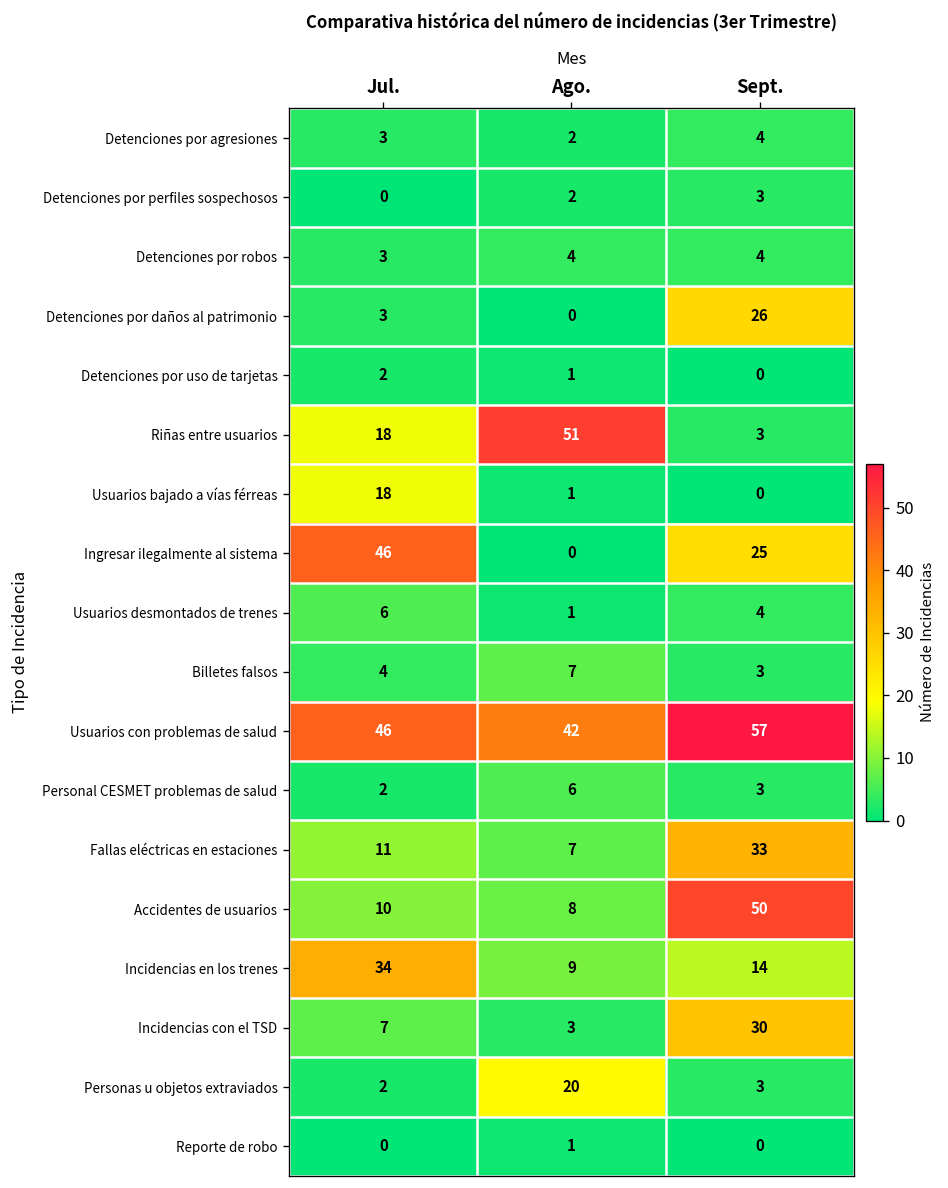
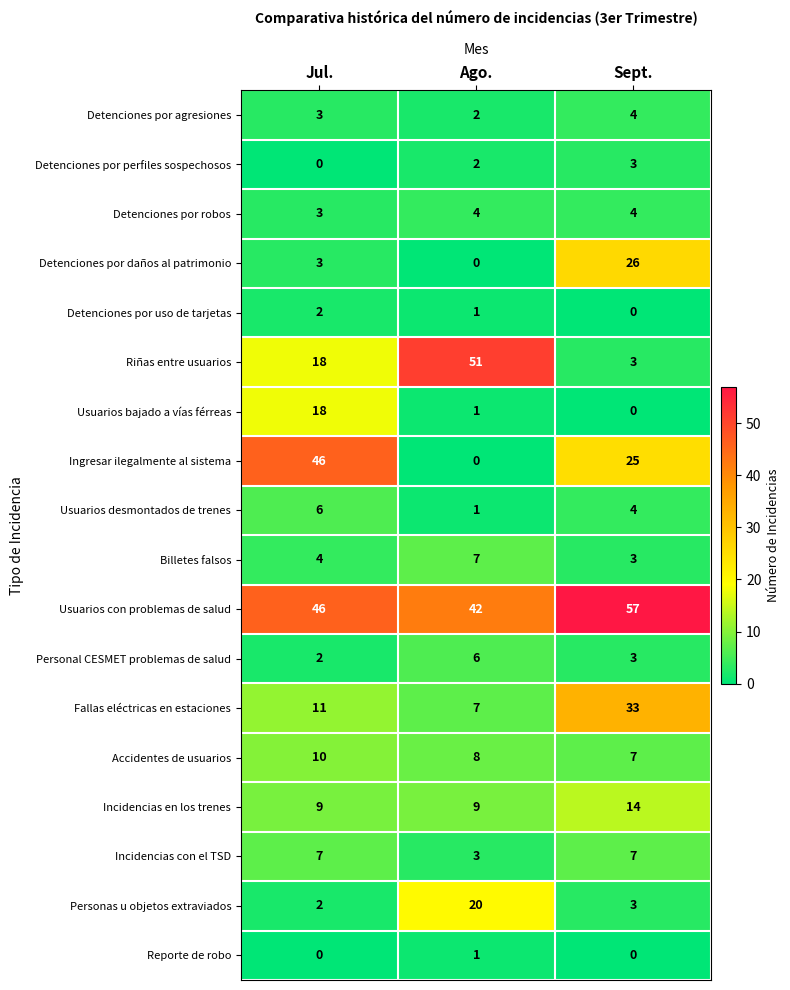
Accidentes de usuarios, Sept.: 50 -> 7
Incidencias en los trenes, Jul.: 34 -> 9
Incidencias con el TSD, Sept.: 30 -> 7
